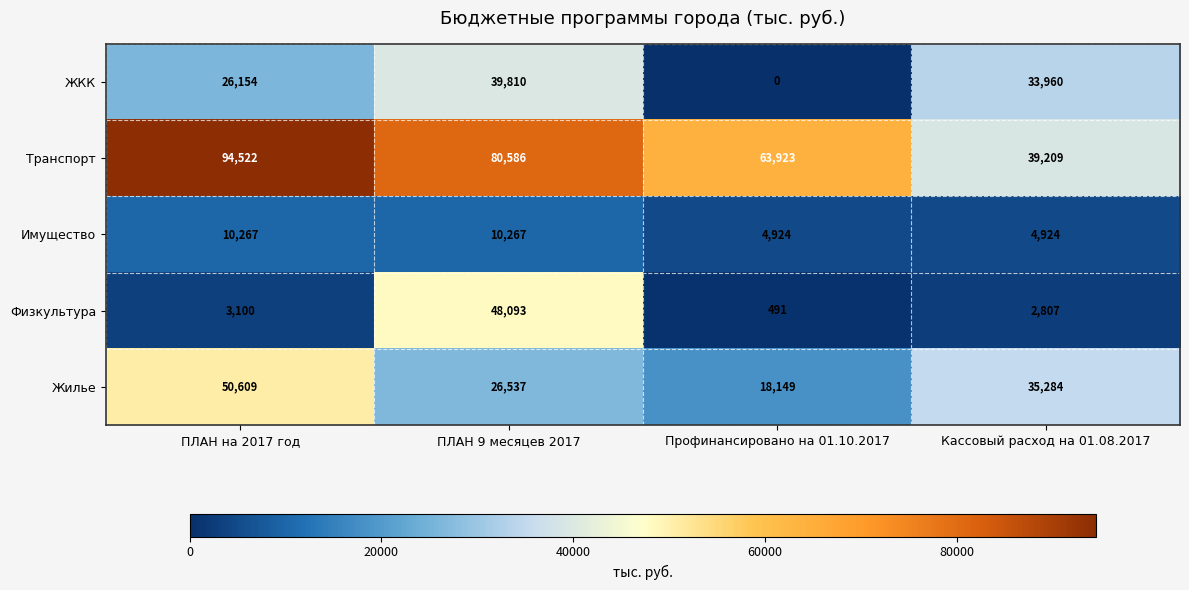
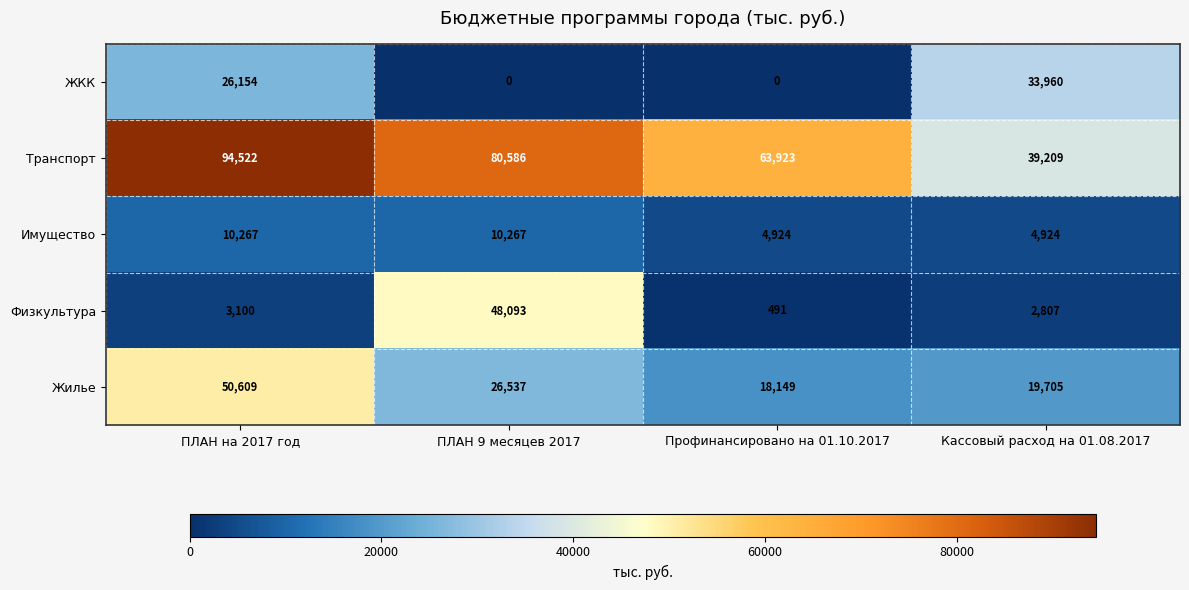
ЖКК, ПЛАН 9 месяцев 2017: 39,810 -> 0
Жилье, Кассовый расход на 01.08.2017: 35,284 -> 19,705
